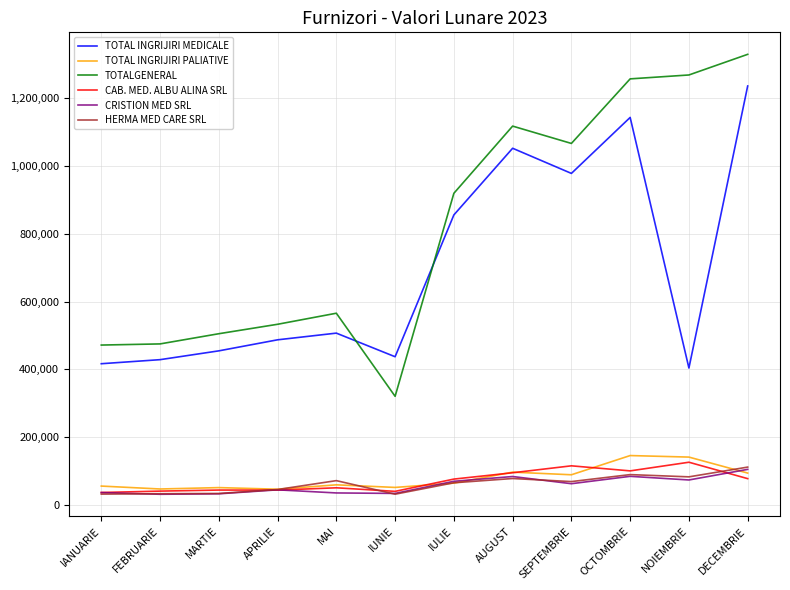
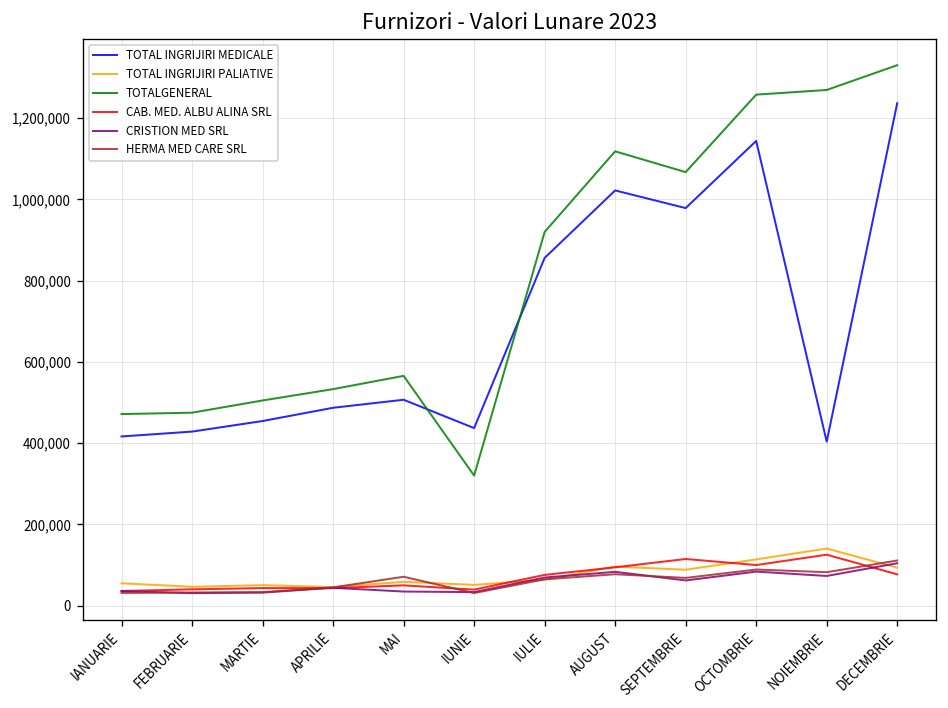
TOTAL INGRIJIRI MEDICALE, AUGUST: 1,050,000 -> 1,020,000
TOTAL INGRIJIRI PALIATIVE, OCTOMBRIE: 150,000 -> 110,000
